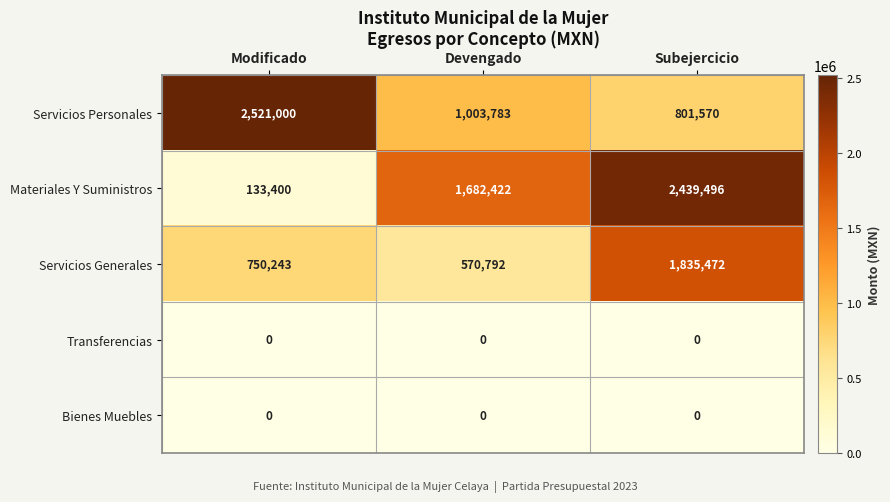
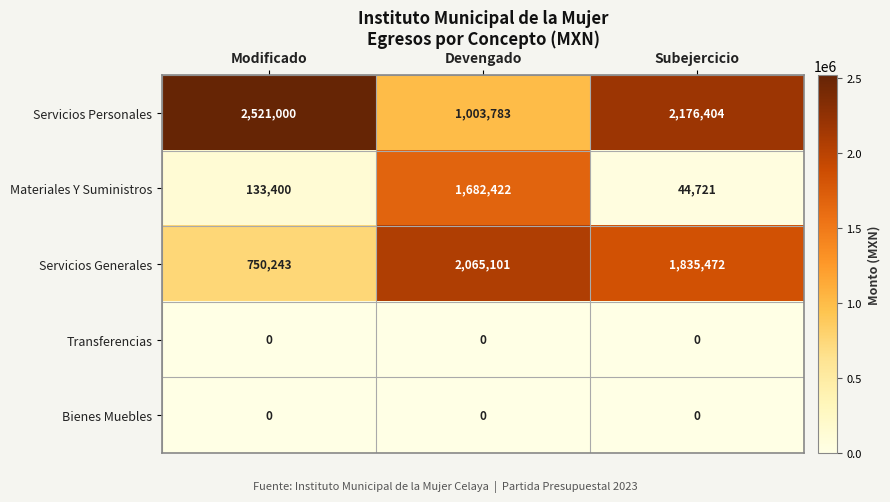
Servicios Personales, Subejercicio: 801,570 -> 2,176,404
Materiales Y Suministros, Subejercicio: 2,439,496 -> 44,721
Servicios Generales, Devengado: 570,792 -> 2,065,101
